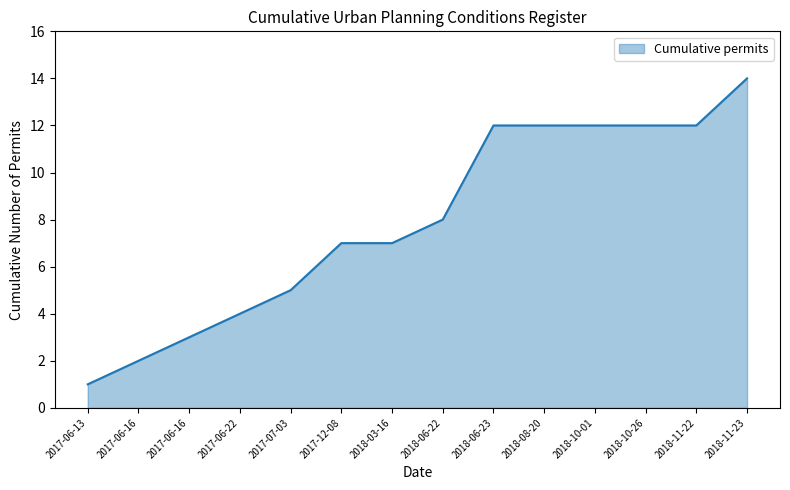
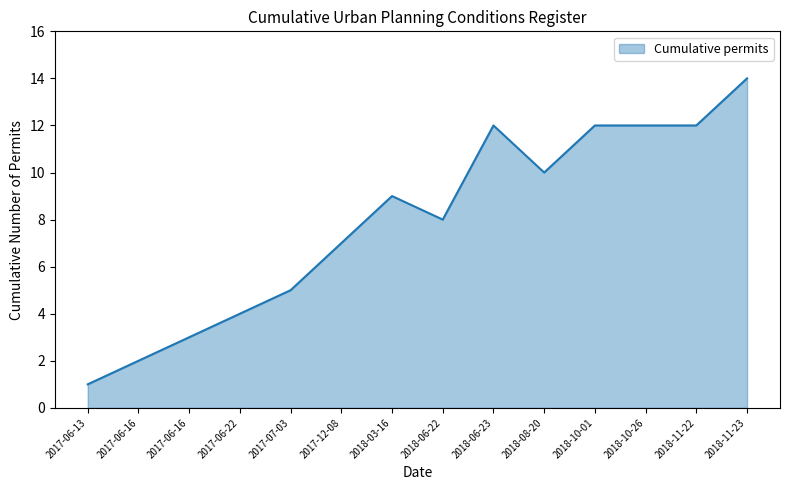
2018-03-16: 7 -> 9
2018-08-20: 12 -> 10
